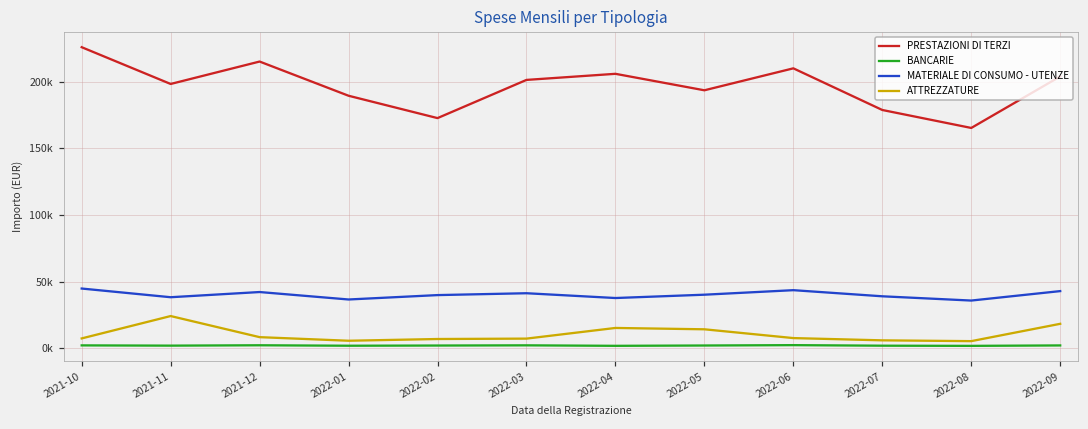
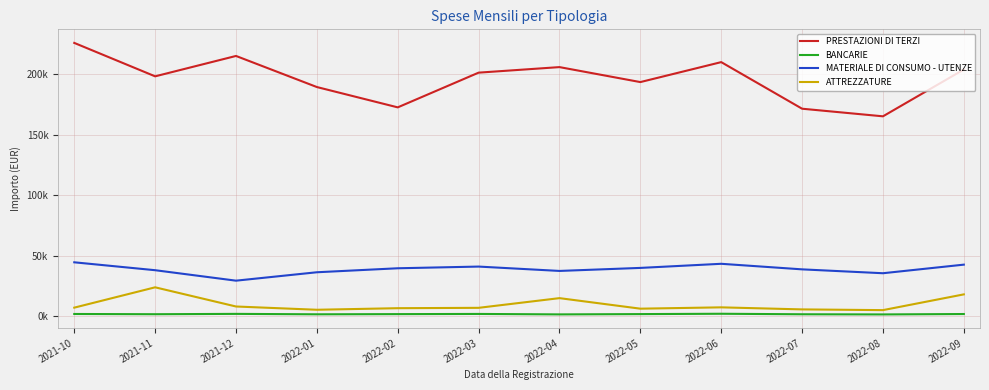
MATERIALE DI CONSUMO - UTENZE, 2021-12: 42000 -> 30000
ATTREZZATURE, 2022-05: 14000 -> 6000
PRESTAZIONI DI TERZI, 2022-07: 179000 -> 172000
